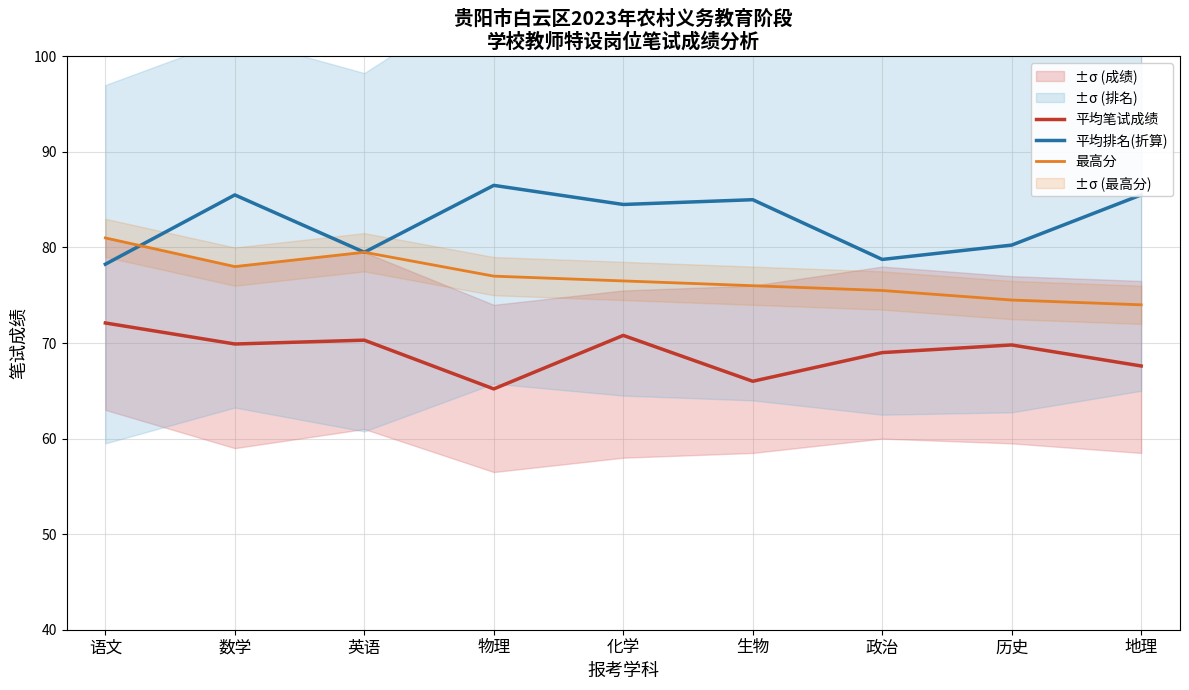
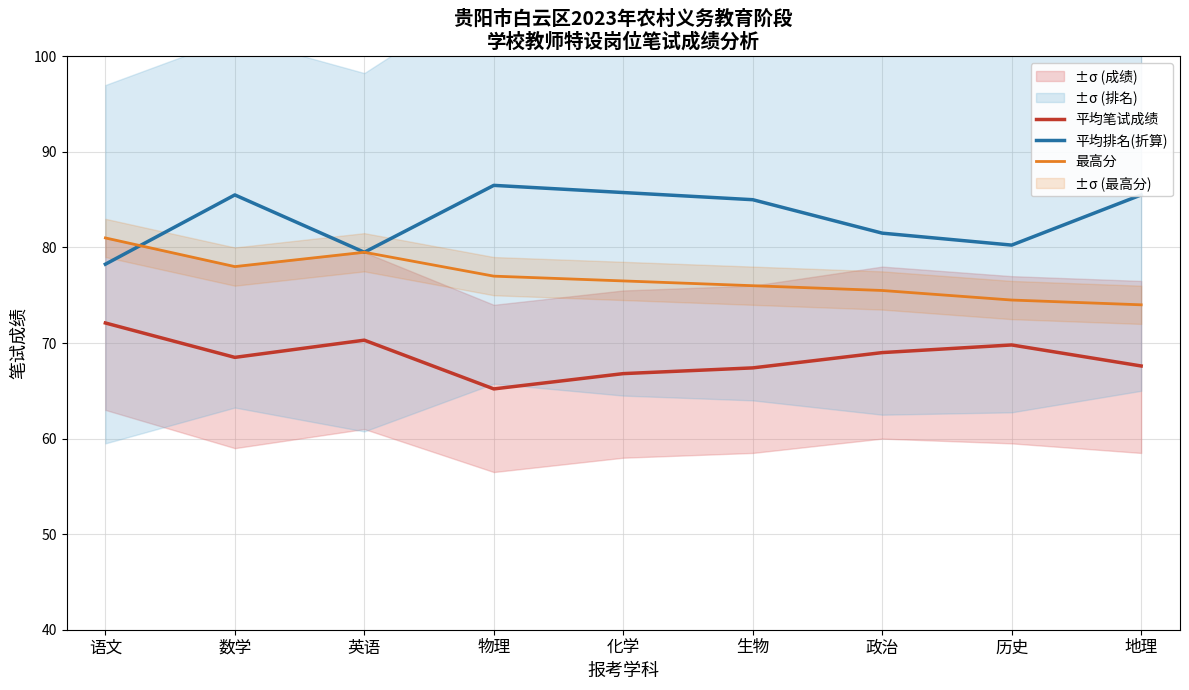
平均笔试成绩, 数学: 70 -> 69
平均笔试成绩, 化学: 71 -> 67
平均排名(折算), 化学: 85 -> 86
平均笔试成绩, 生物: 66 -> 67
平均排名(折算), 政治: 79 -> 82
